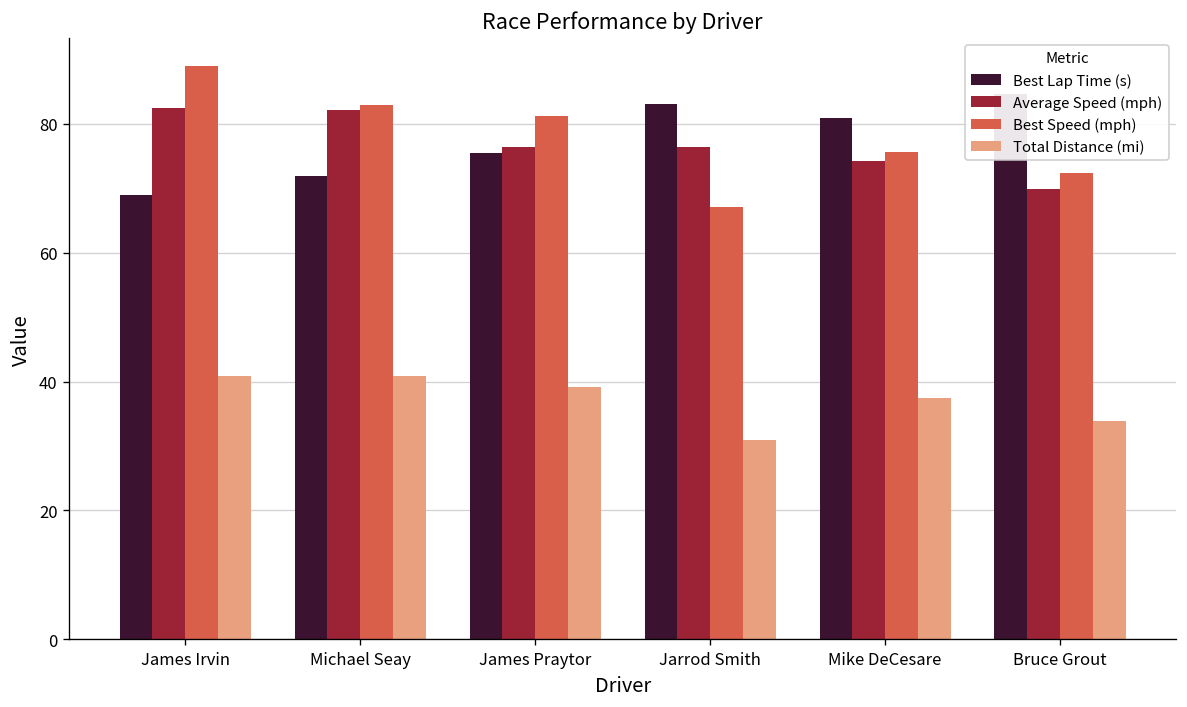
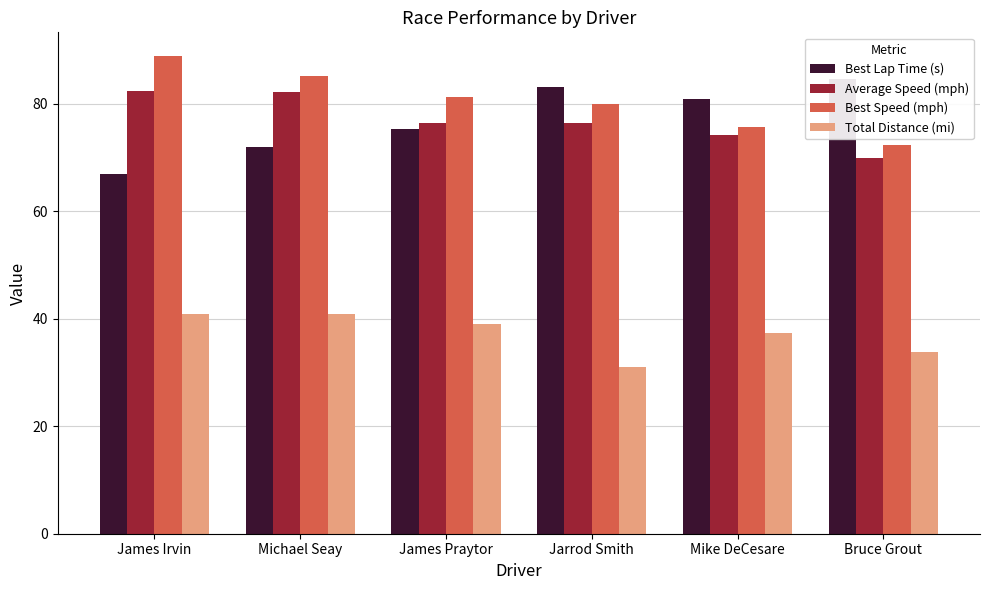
Best Lap Time (s), James Irvin: 69 -> 67
Best Speed (mph), Michael Seay: 83 -> 85
Best Speed (mph), Jarrod Smith: 67 -> 80
